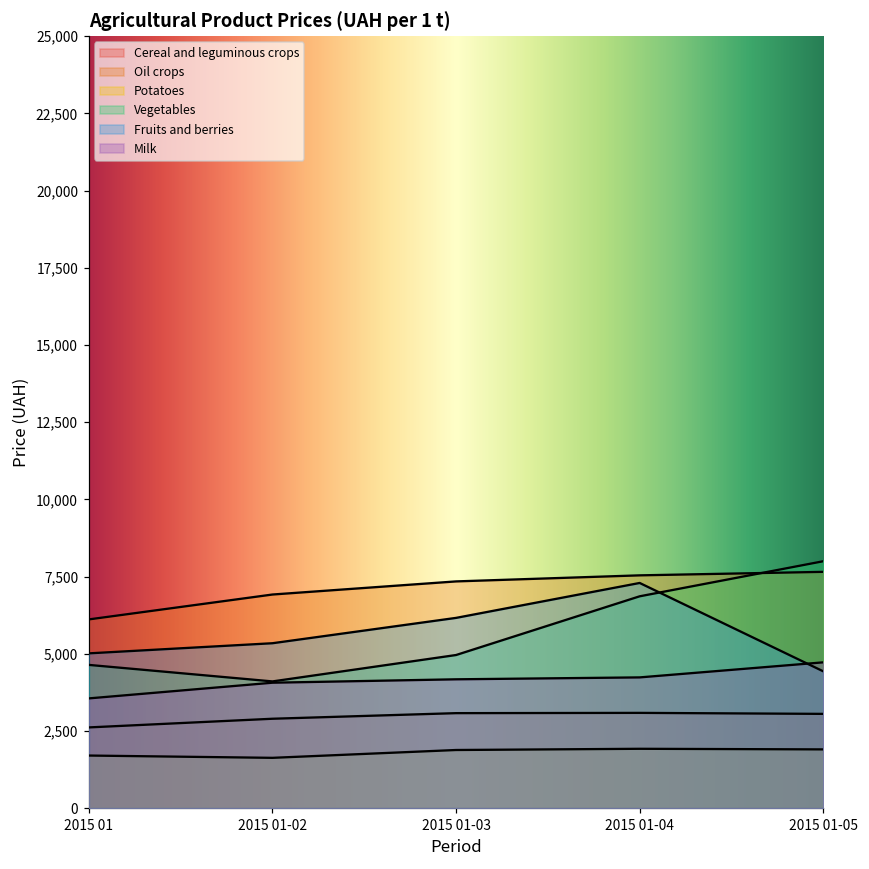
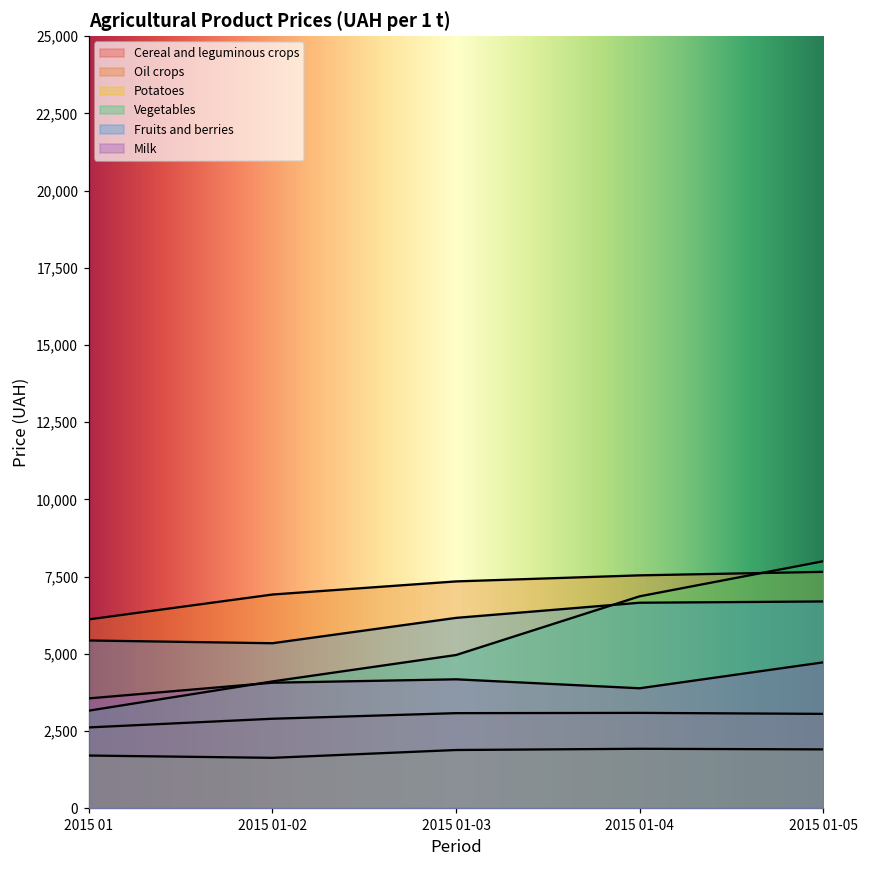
Vegetables, 2015 01: 4,600 -> 3,200
Fruits and berries, 2015 01: 5,000 -> 5,400
Fruits and berries, 2015 01-04: 7,300 -> 6,700
Milk, 2015 01-04: 4,200 -> 3,900
Fruits and berries, 2015 01-05: 4,400 -> 6,700
